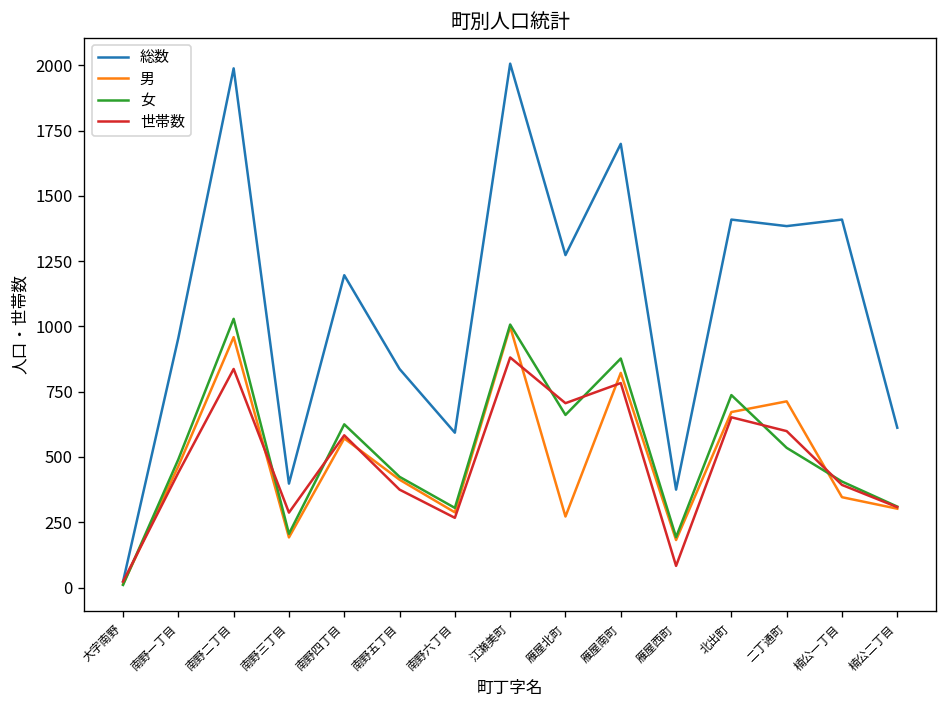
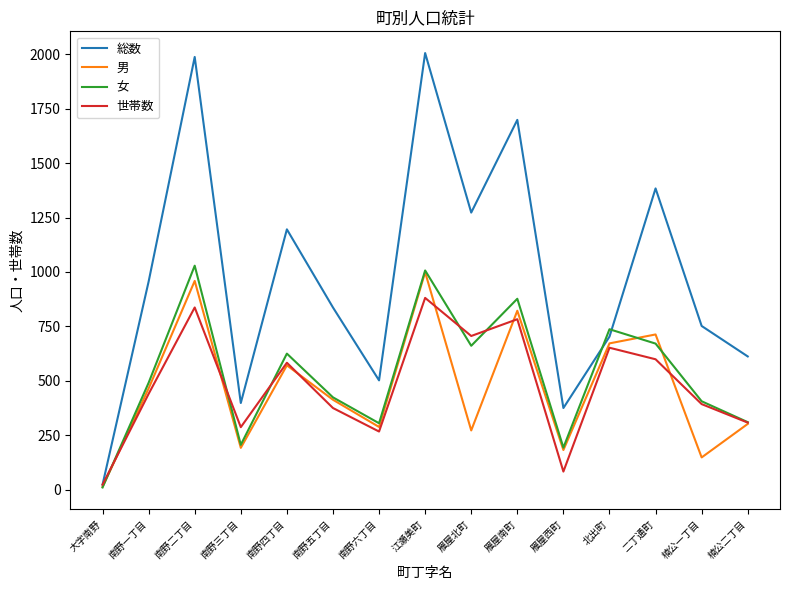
総数, 南野六丁目: 590 -> 500
総数, 北出町: 1410 -> 700
女, 二丁通町: 540 -> 670
総数, 楠公一丁目: 1410 -> 750
男, 楠公一丁目: 350 -> 150
